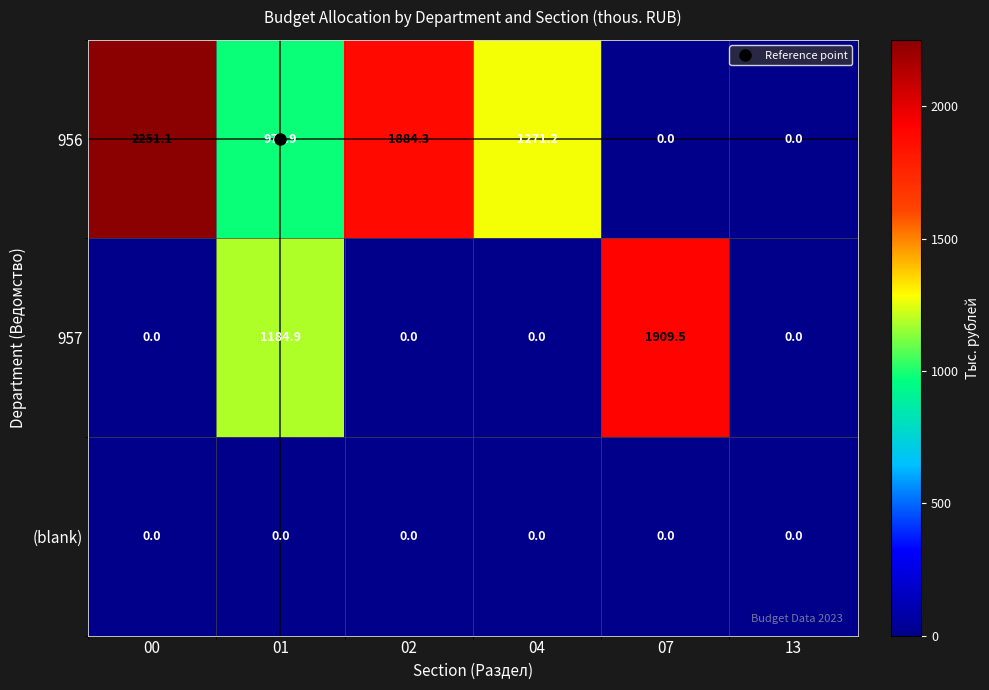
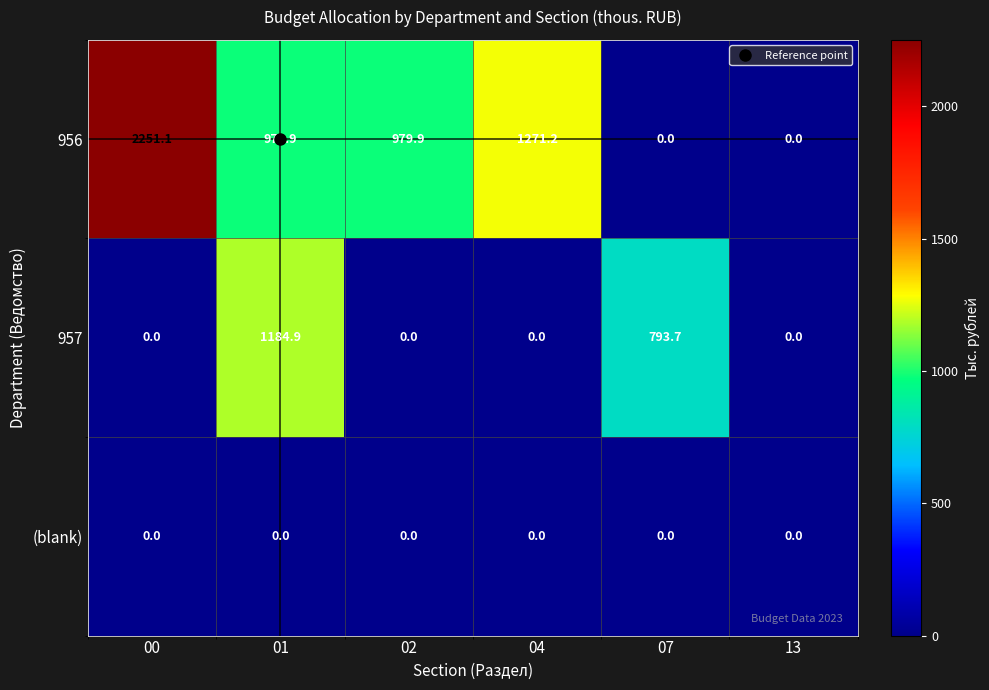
956, 02: 1884.3 -> 979.9
957, 07: 1909.5 -> 793.7
